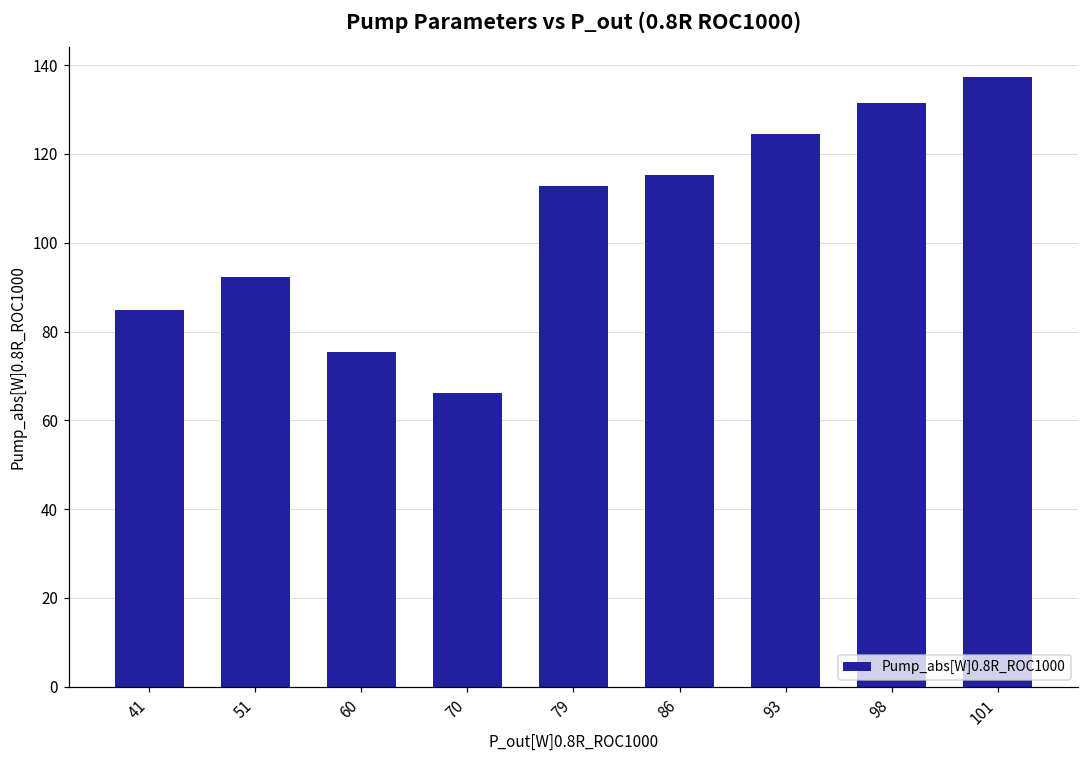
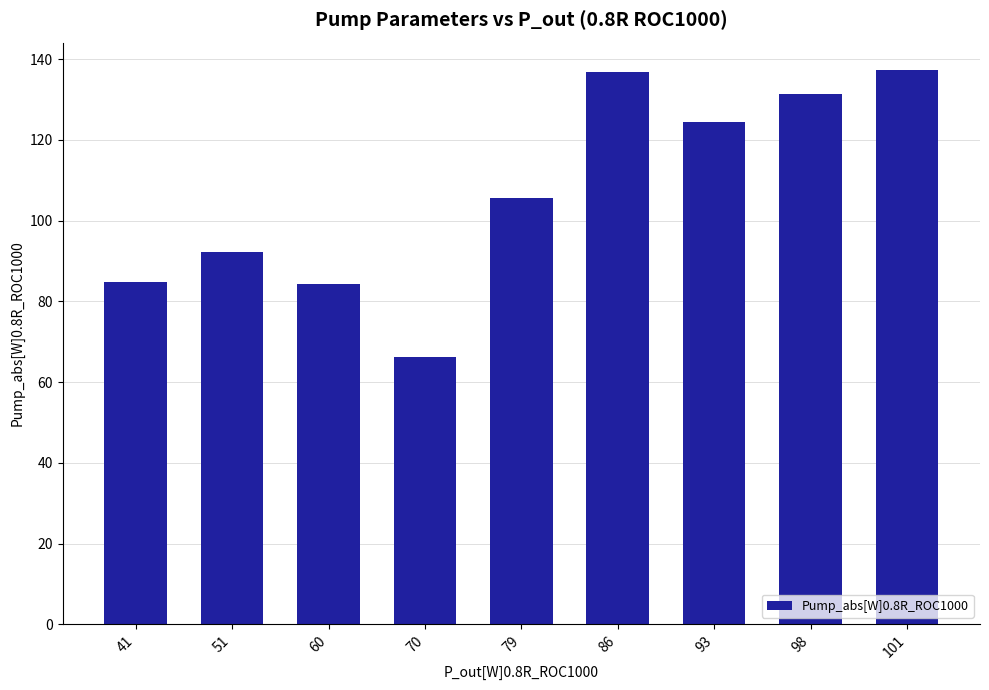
60: 75 -> 84
79: 113 -> 106
86: 115 -> 137
